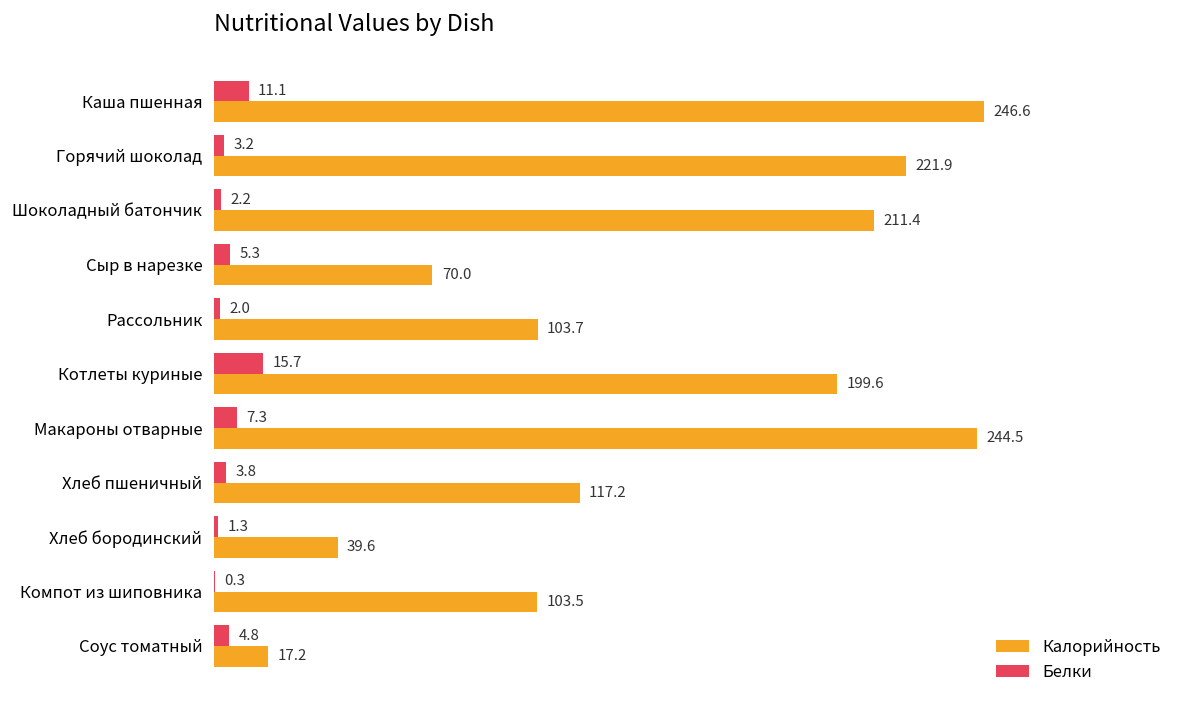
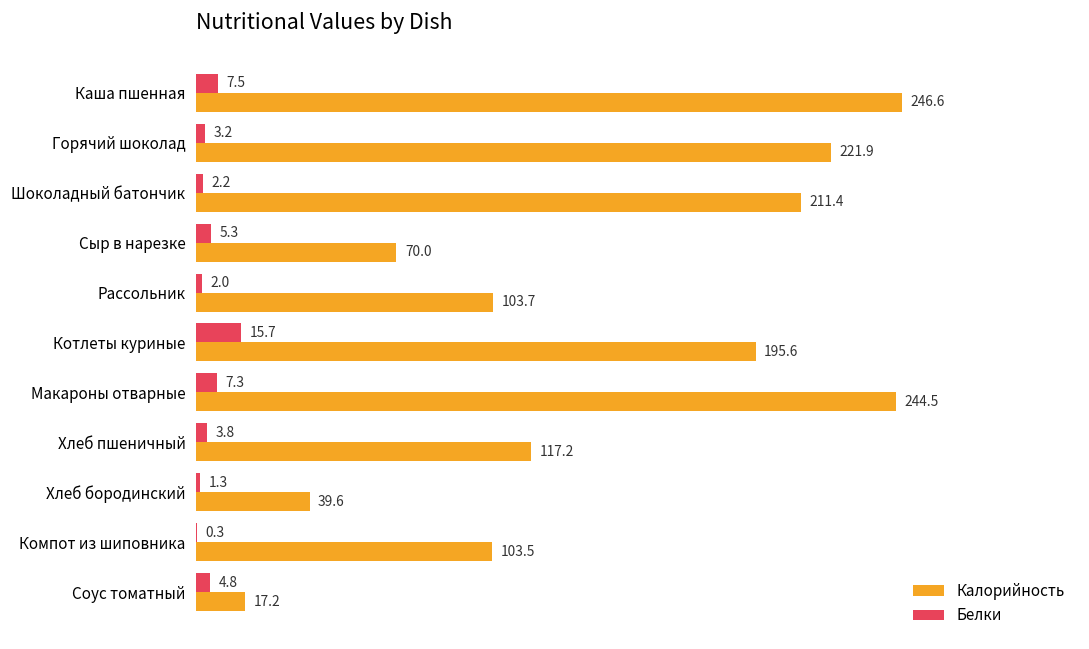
Белки, Каша пшенная: 11.1 -> 7.5
Калорийность, Котлеты куриные: 199.6 -> 195.6
